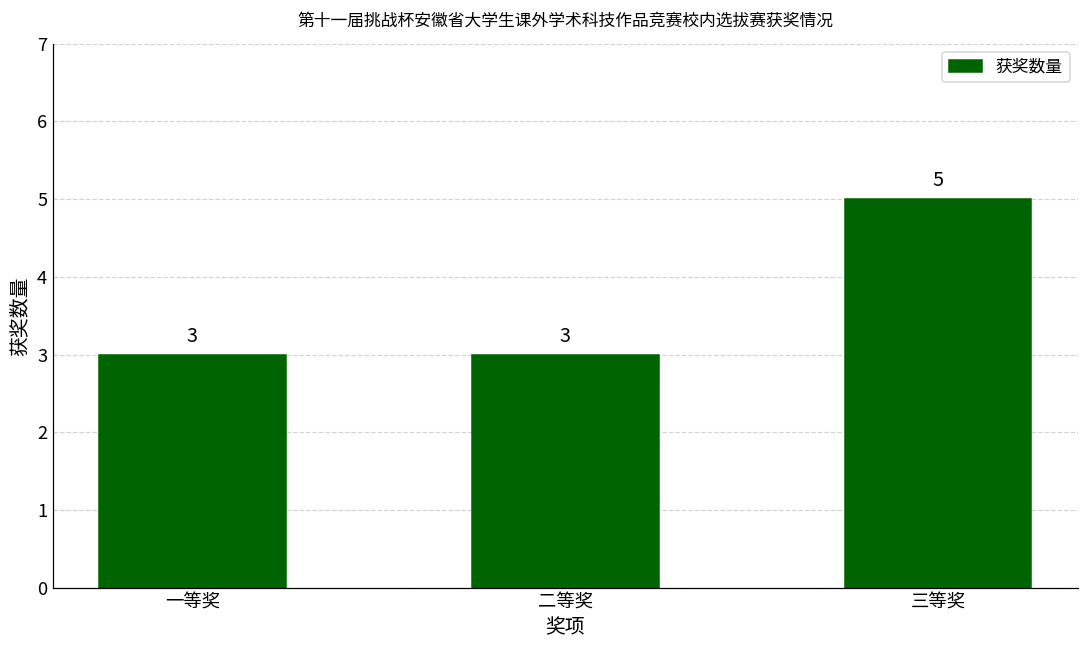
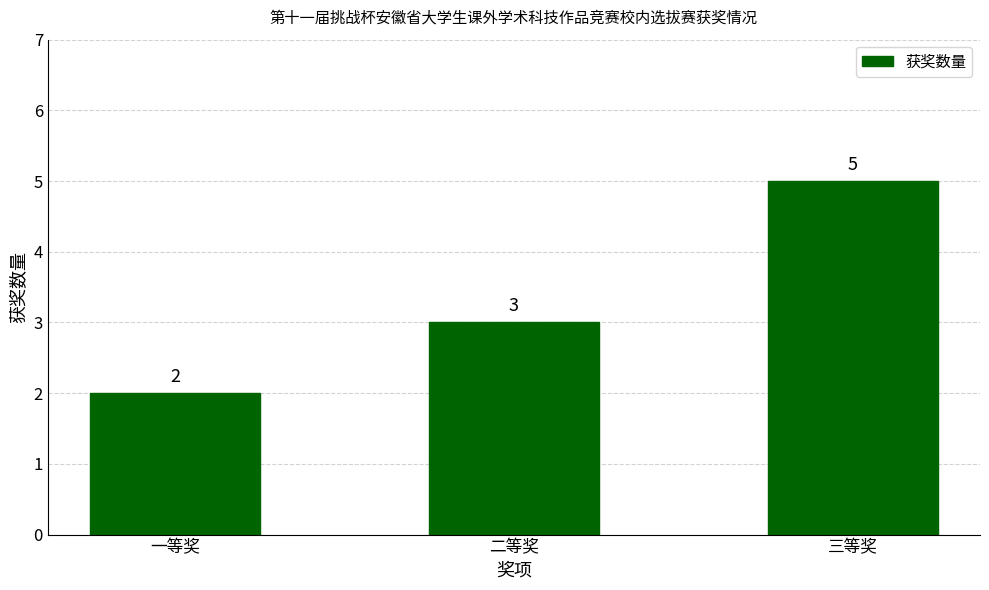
一等奖: 3 -> 2
